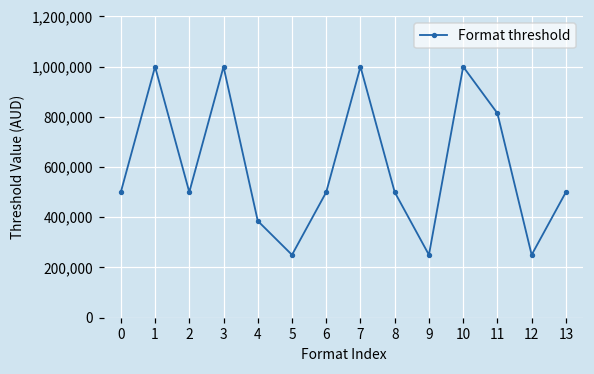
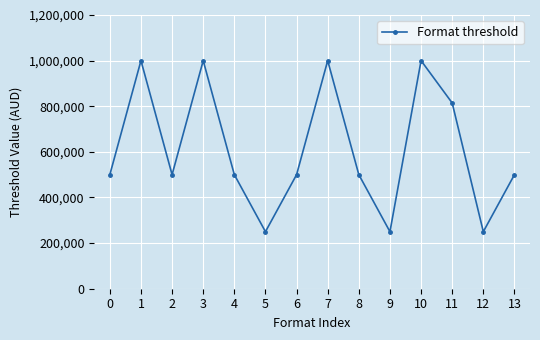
4: 390,000 -> 500,000
